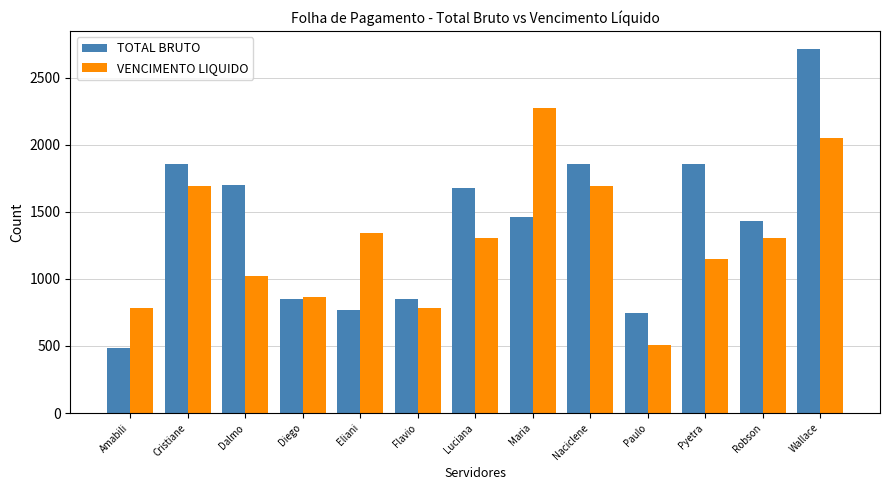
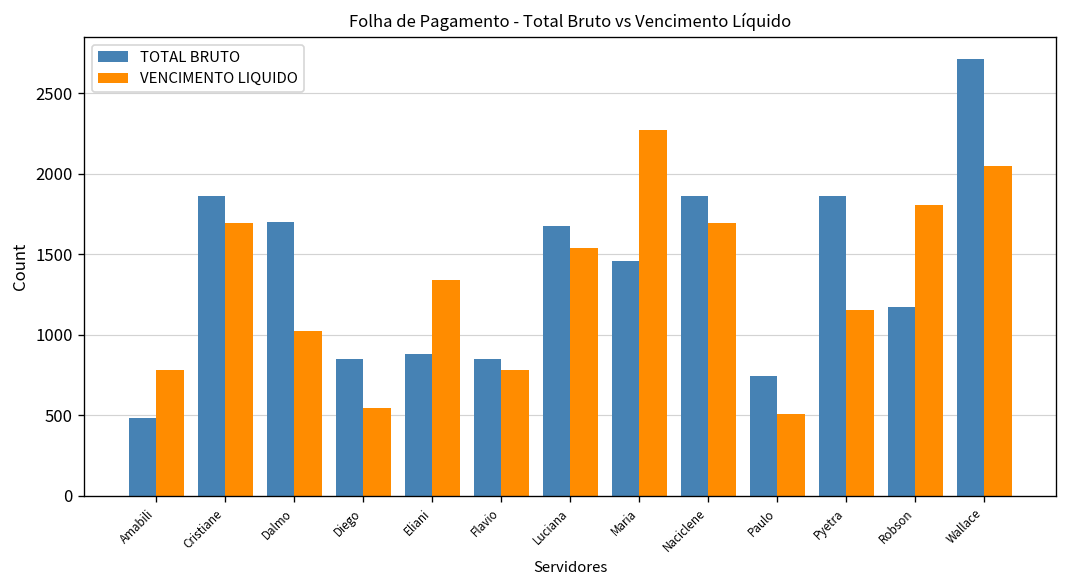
VENCIMENTO LIQUIDO, Diego: 870 -> 540
TOTAL BRUTO, Eliani: 770 -> 880
VENCIMENTO LIQUIDO, Luciana: 1310 -> 1540
TOTAL BRUTO, Robson: 1440 -> 1180
VENCIMENTO LIQUIDO, Robson: 1310 -> 1810
